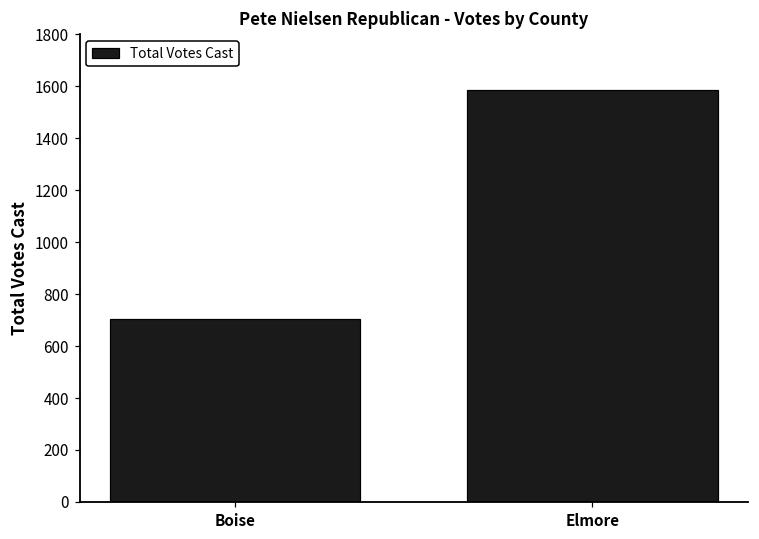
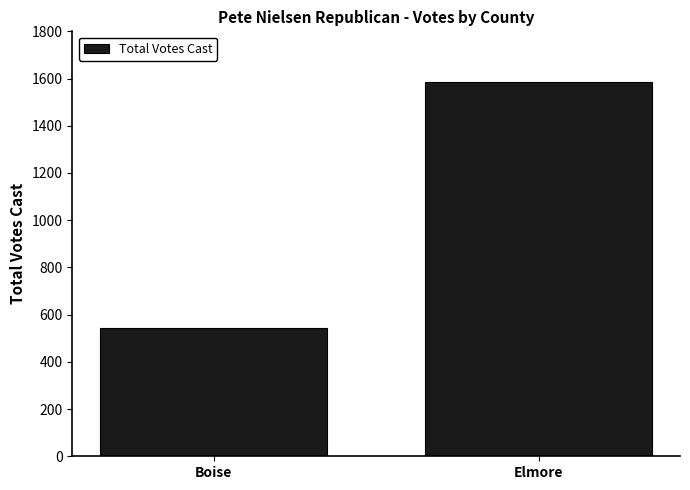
Boise: 710 -> 540
